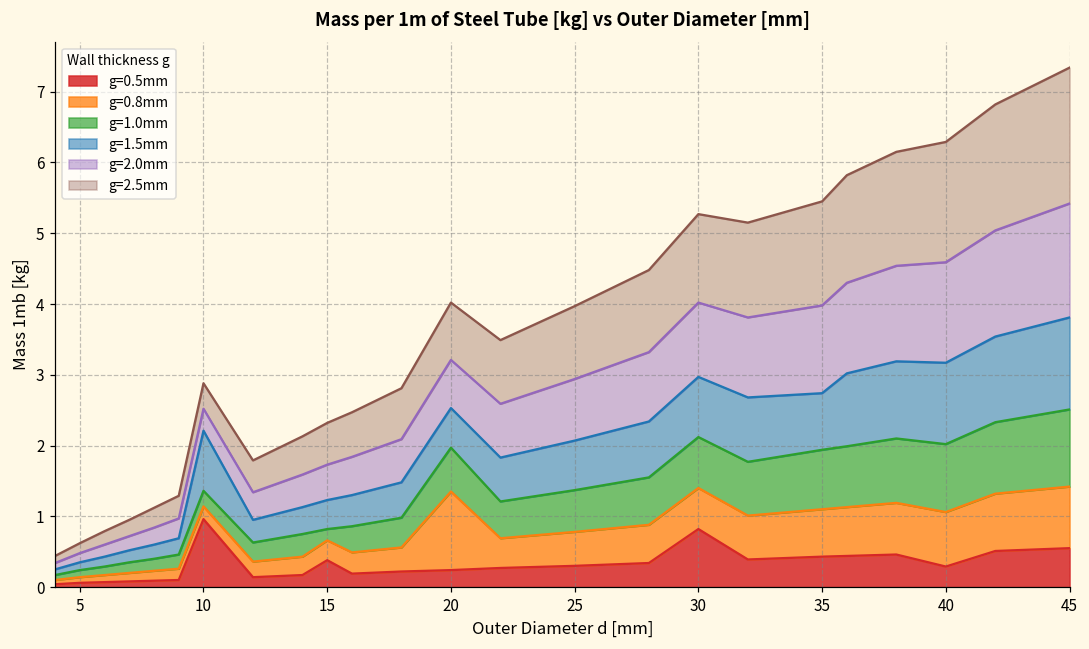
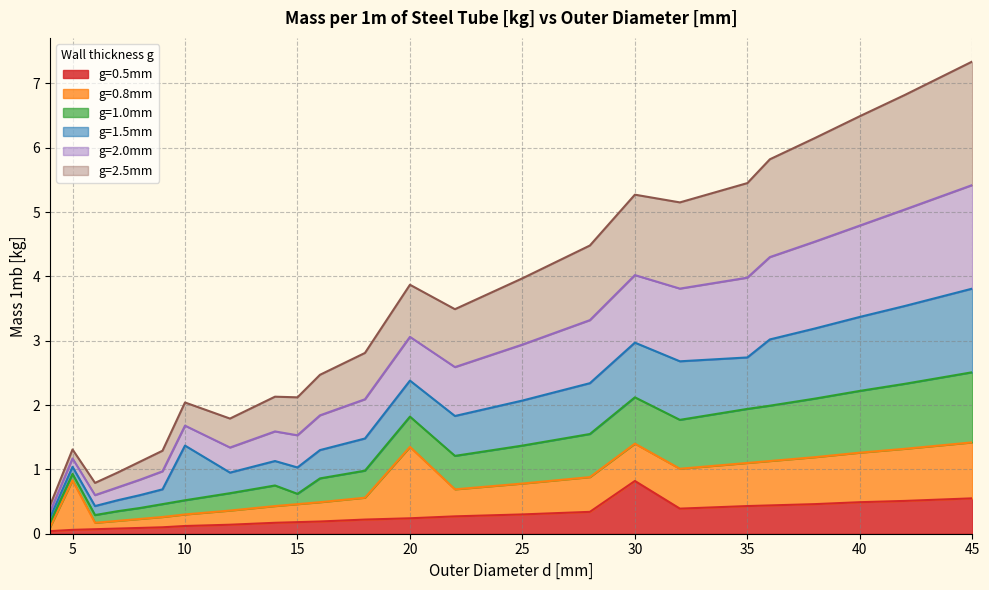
g=0.8mm, 5: 0.1 -> 0.8
g=0.5mm, 10: 1.0 -> 0.1
g=0.5mm, 15: 0.4 -> 0.2
g=1.0mm, 20: 0.6 -> 0.5
g=0.5mm, 40: 0.3 -> 0.5
